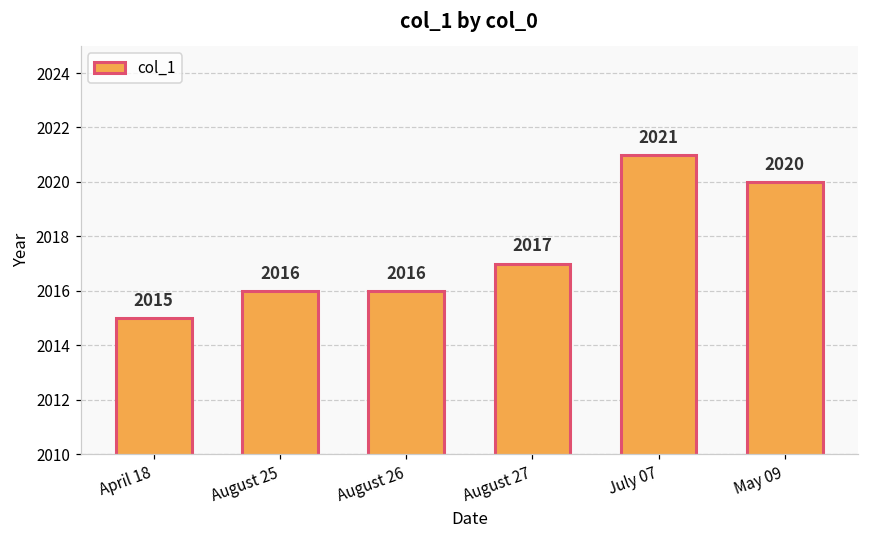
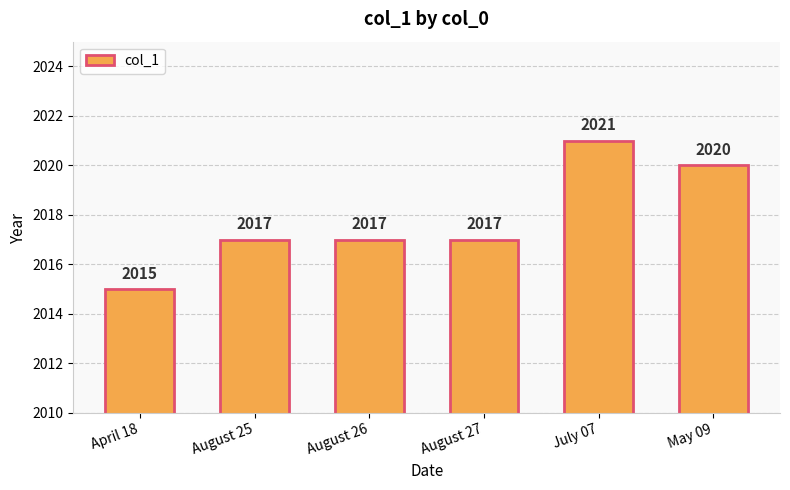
August 25: 2016 -> 2017
August 26: 2016 -> 2017
